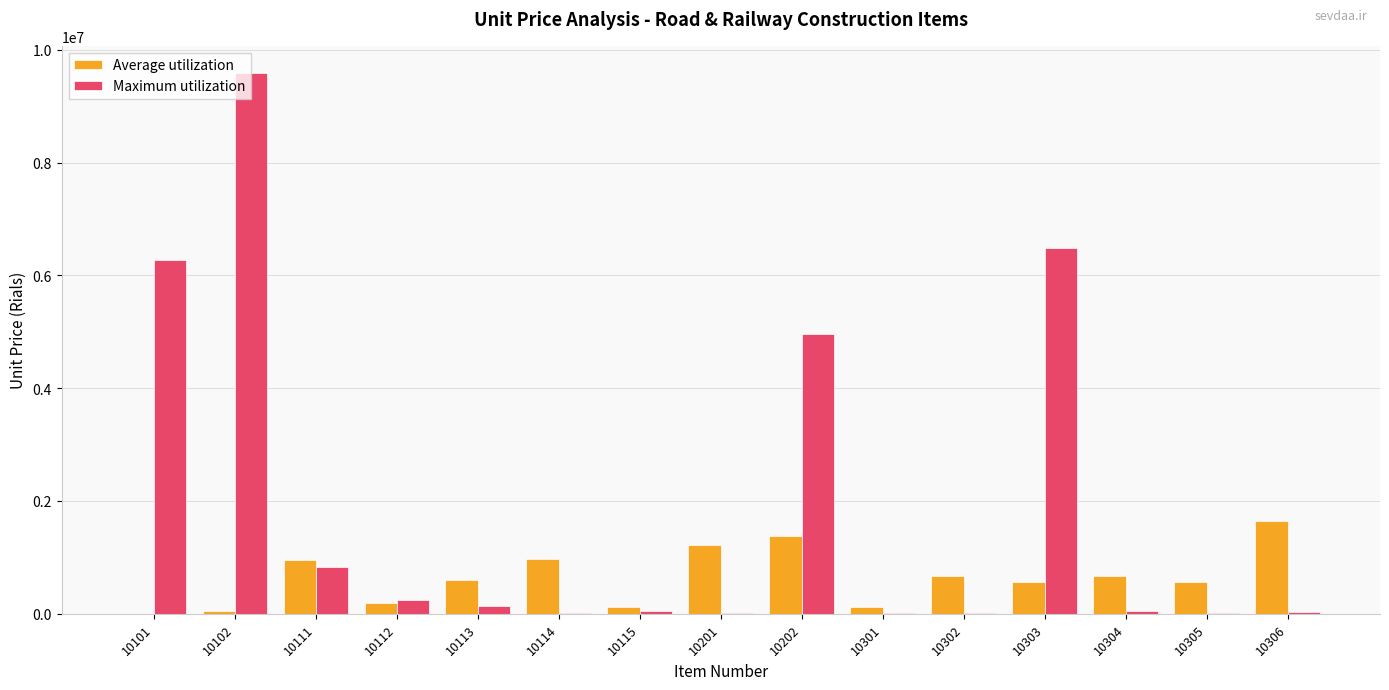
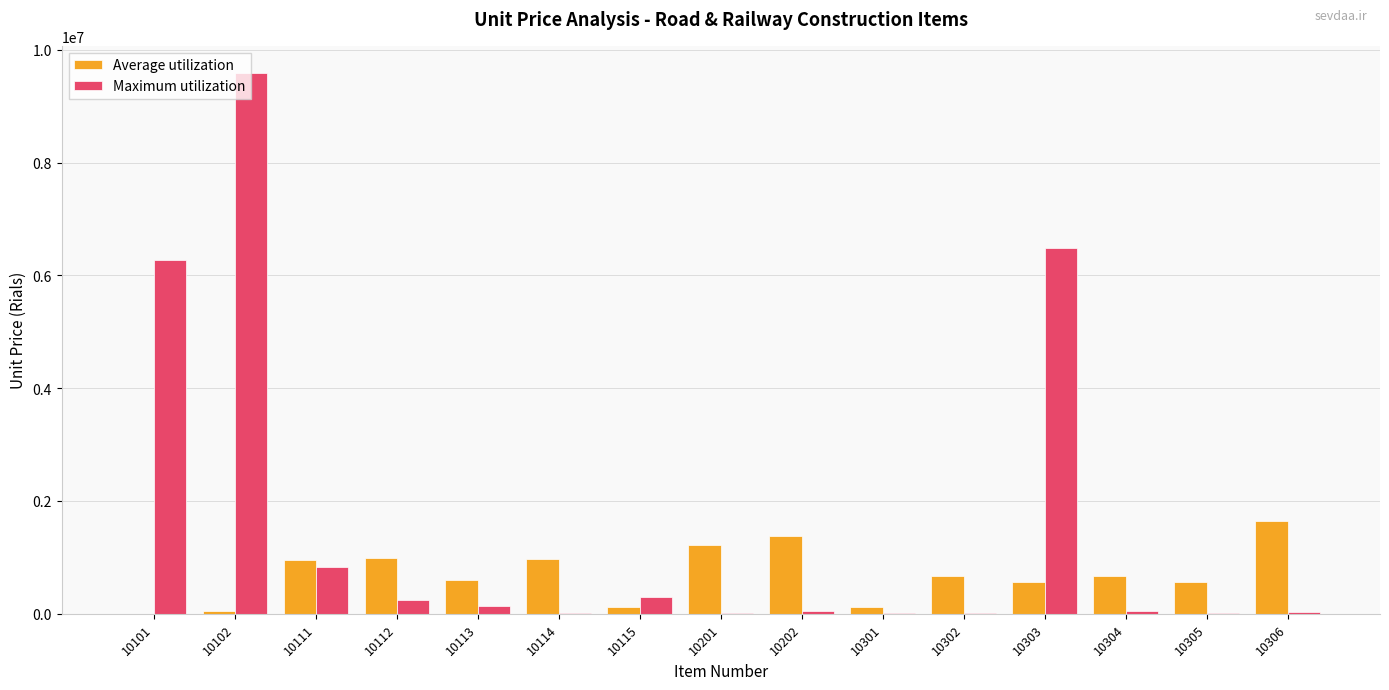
Average utilization, 10112: 200000 -> 1000000
Maximum utilization, 10115: 0 -> 300000
Maximum utilization, 10202: 5000000 -> 100000
